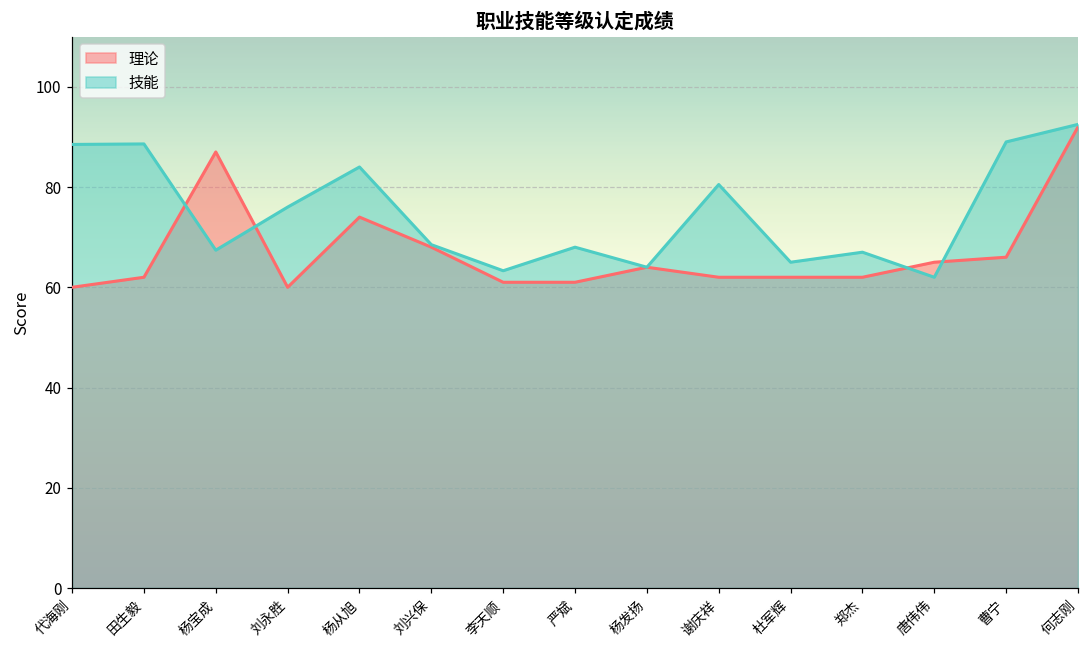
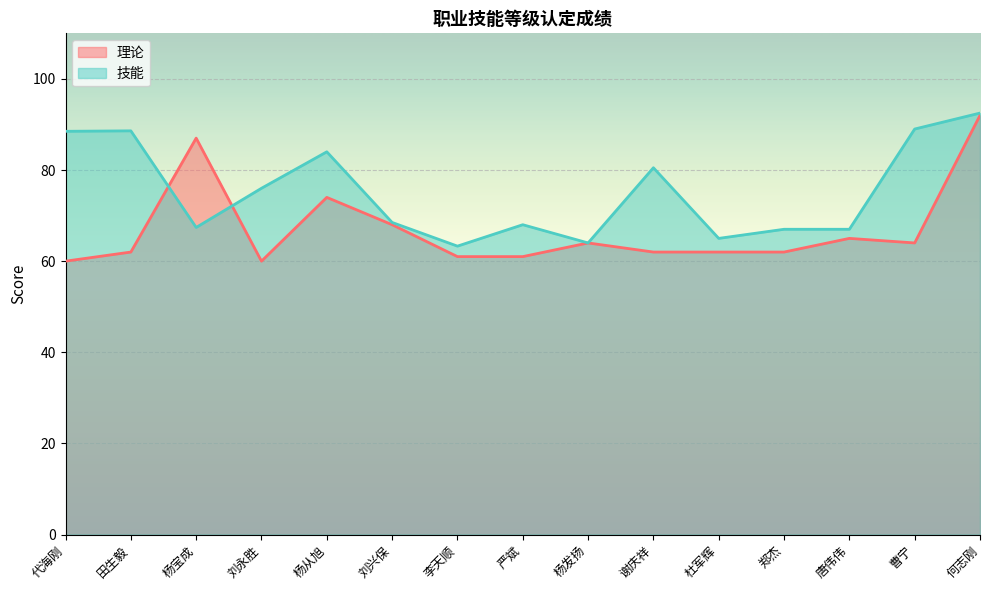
技能, 唐伟伟: 62 -> 67
理论, 曹宁: 66 -> 64
